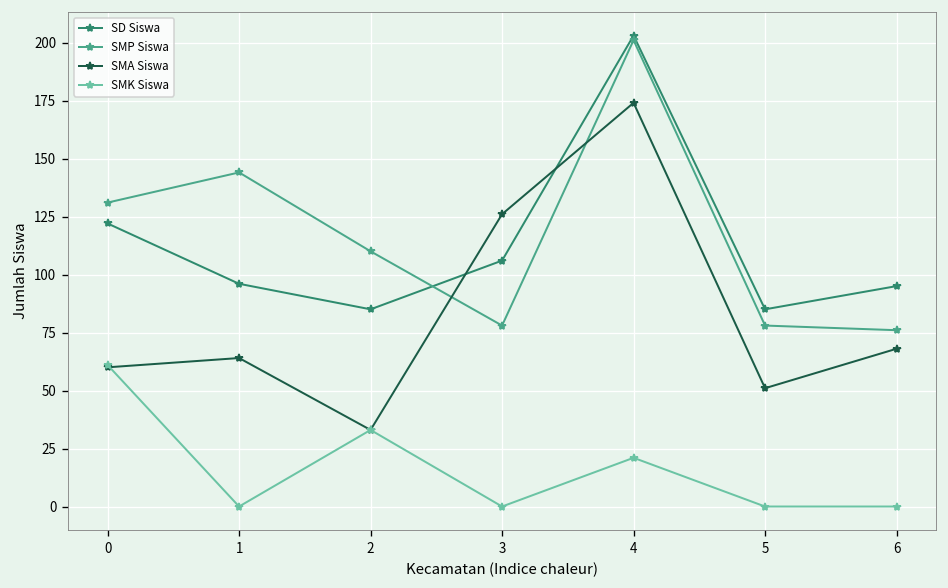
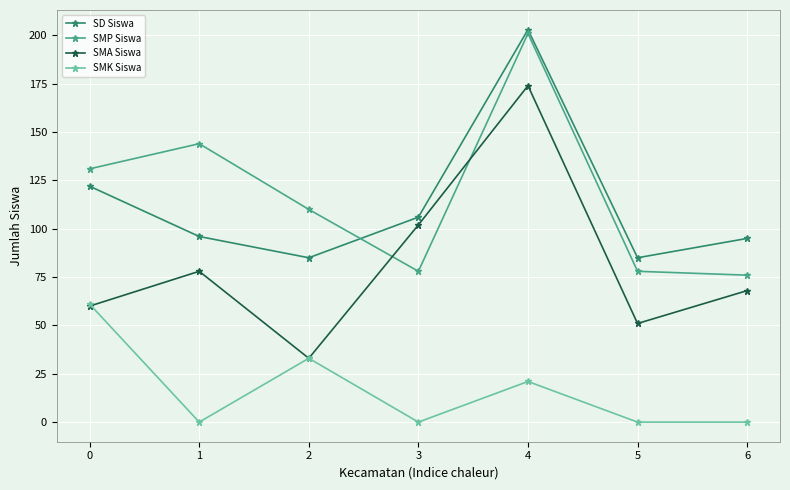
SMA Siswa, 1: 64 -> 78
SMA Siswa, 3: 126 -> 102
